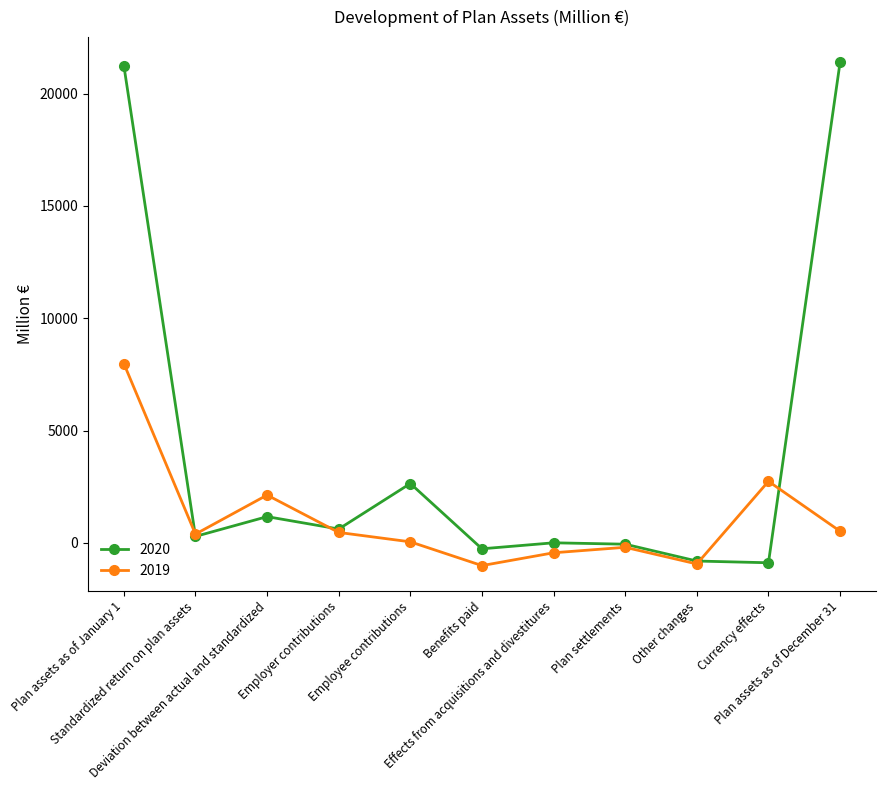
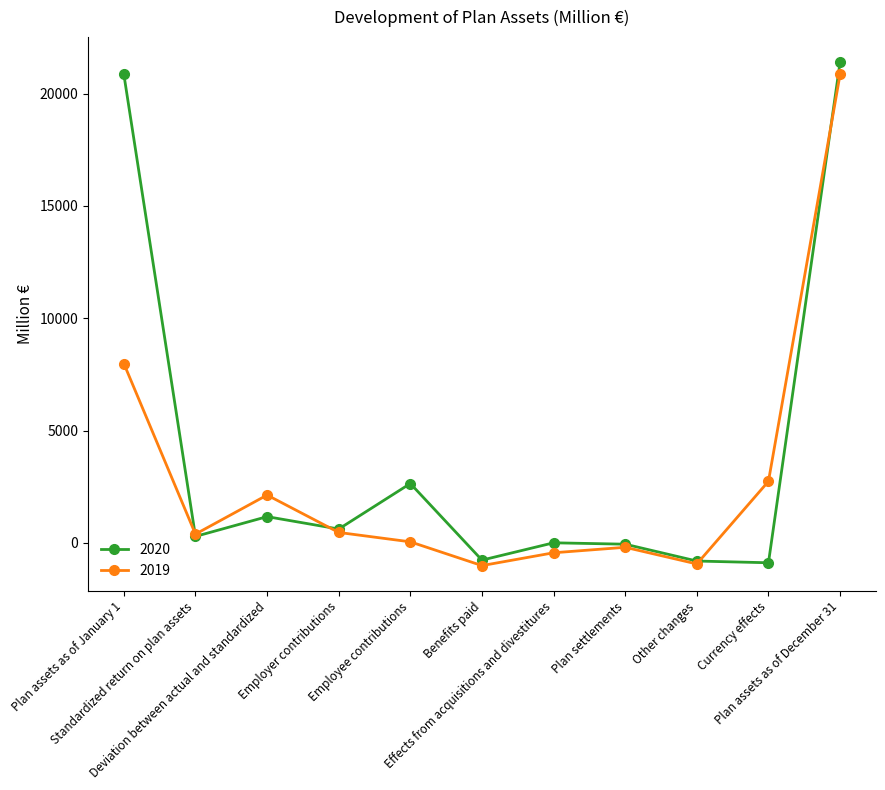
2020, Plan assets as of January 1: 21300 -> 20900
2020, Benefits paid: -300 -> -800
2019, Plan assets as of December 31: 500 -> 20900
